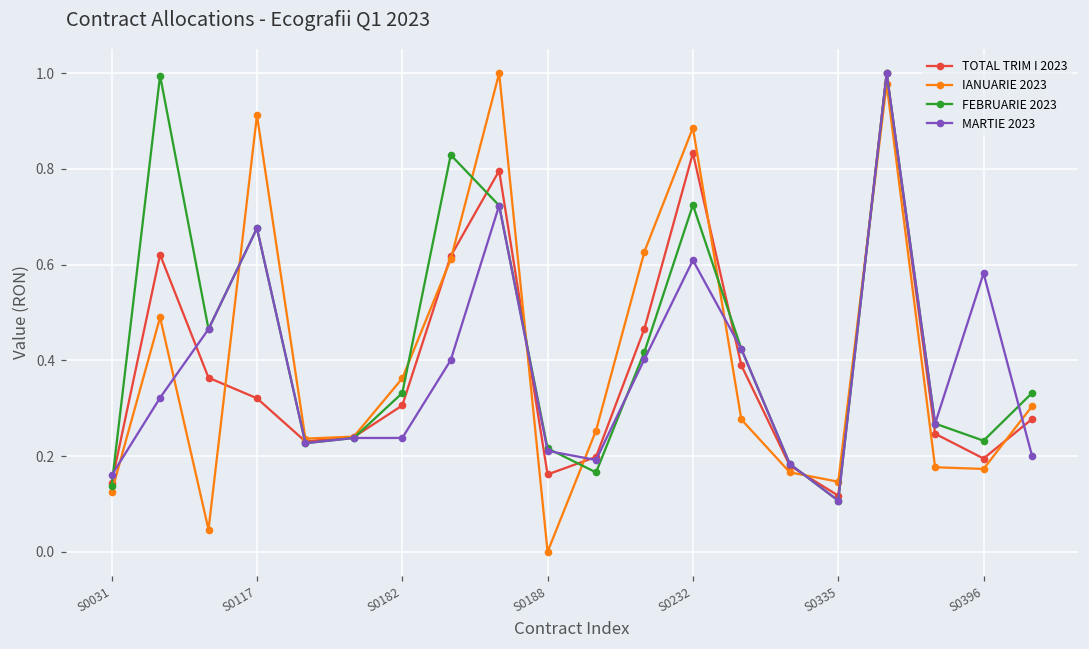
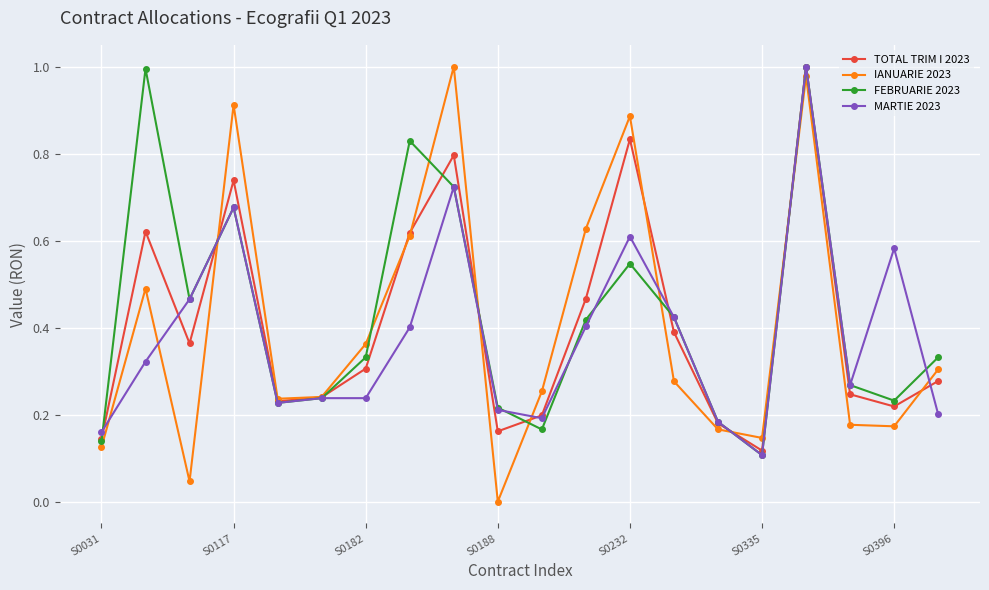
TOTAL TRIM I 2023, S0117: 0.32 -> 0.74
FEBRUARIE 2023, S0232: 0.72 -> 0.55
TOTAL TRIM I 2023, S0396: 0.19 -> 0.22
